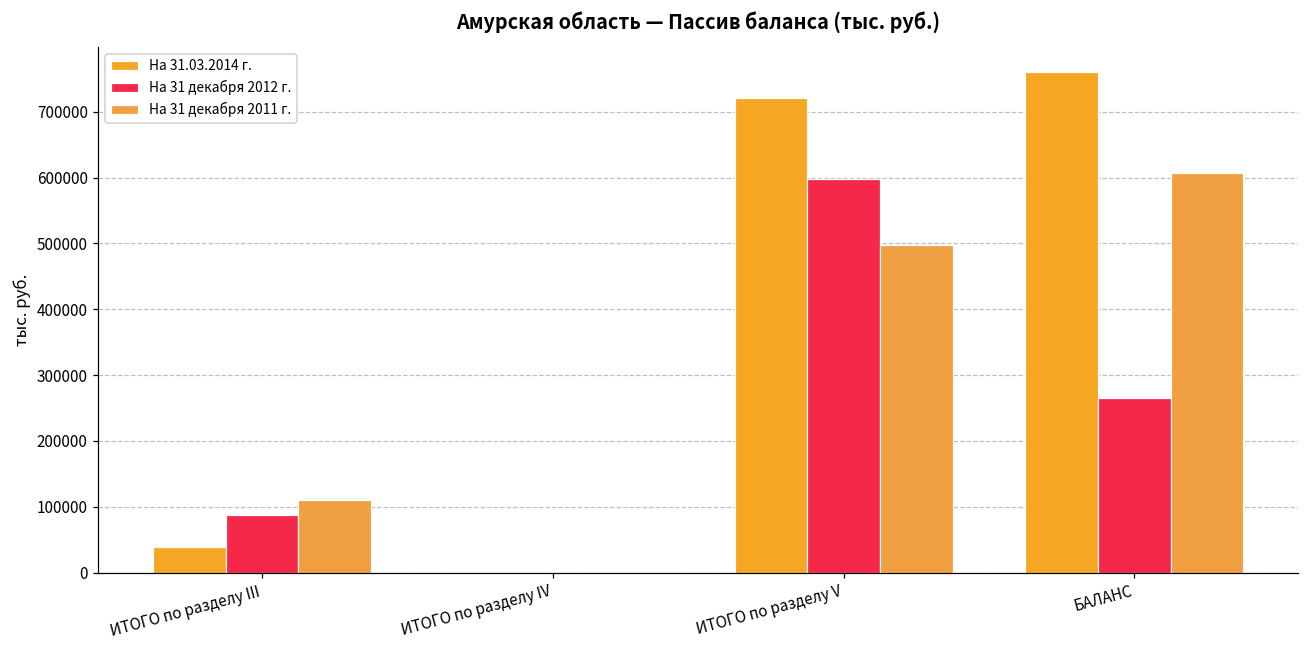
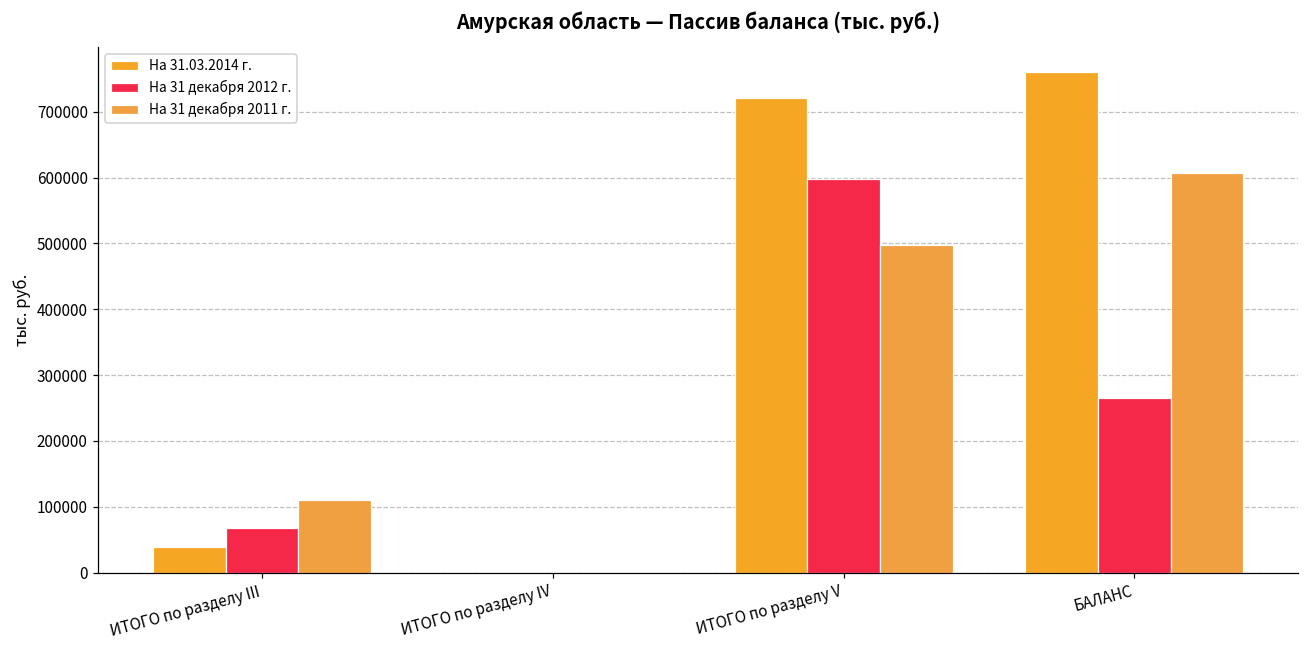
На 31 декабря 2012 г., ИТОГО по разделу III: 90000 -> 70000
